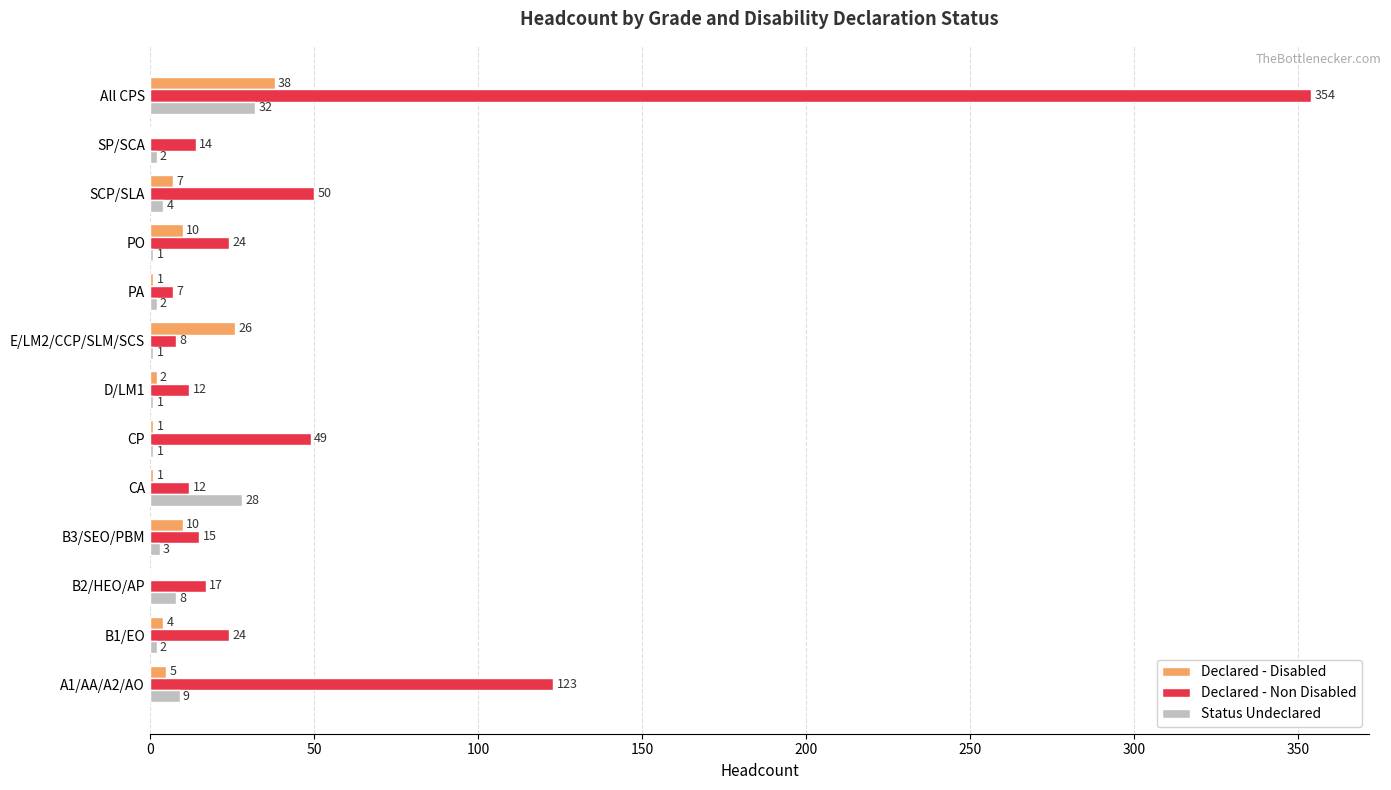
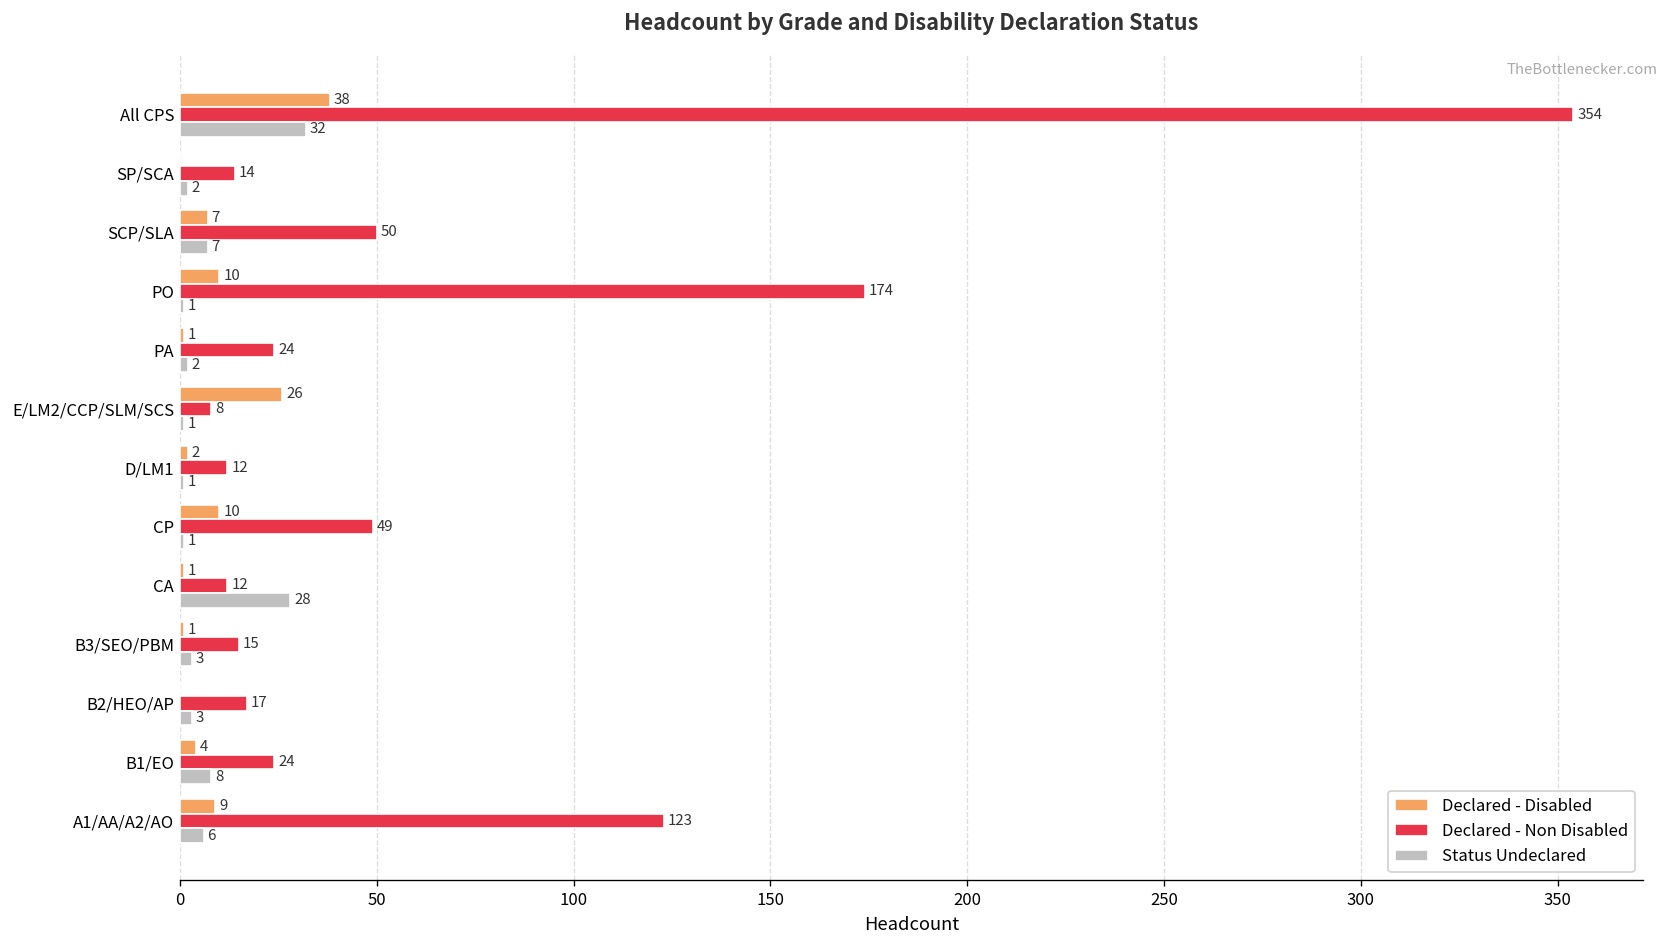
Status Undeclared, SCP/SLA: 4 -> 7
Declared - Non Disabled, PO: 24 -> 174
Declared - Non Disabled, PA: 7 -> 24
Declared - Disabled, CP: 1 -> 10
Declared - Disabled, B3/SEO/PBM: 10 -> 1
Status Undeclared, B2/HEO/AP: 8 -> 3
Status Undeclared, B1/EO: 2 -> 8
Declared - Disabled, A1/AA/A2/AO: 5 -> 9
Status Undeclared, A1/AA/A2/AO: 9 -> 6
